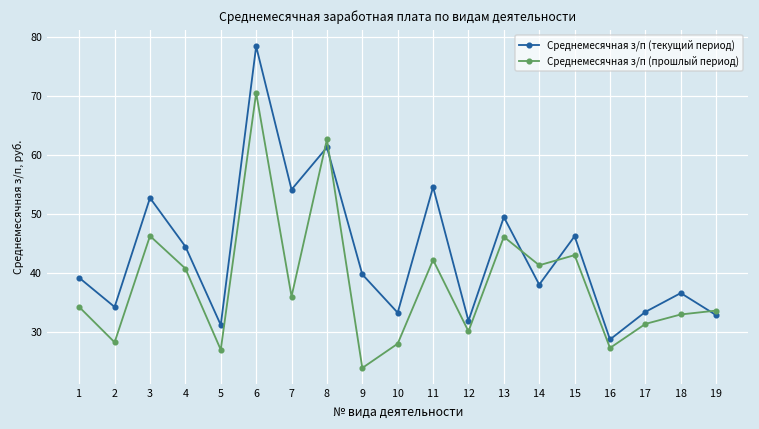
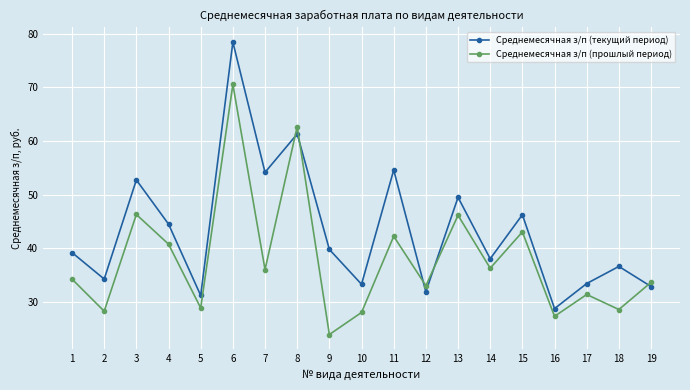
Среднемесячная з/п (прошлый период), 5: 27 -> 29
Среднемесячная з/п (прошлый период), 12: 30 -> 33
Среднемесячная з/п (прошлый период), 14: 41 -> 36
Среднемесячная з/п (прошлый период), 18: 33 -> 29
